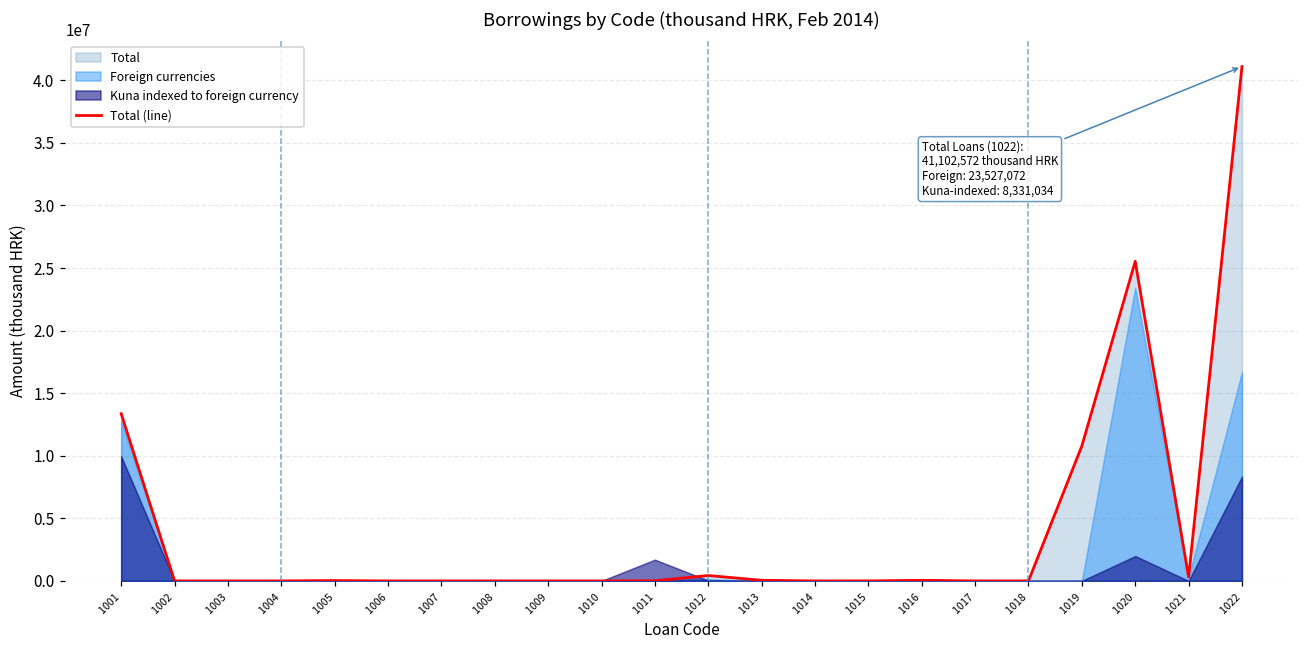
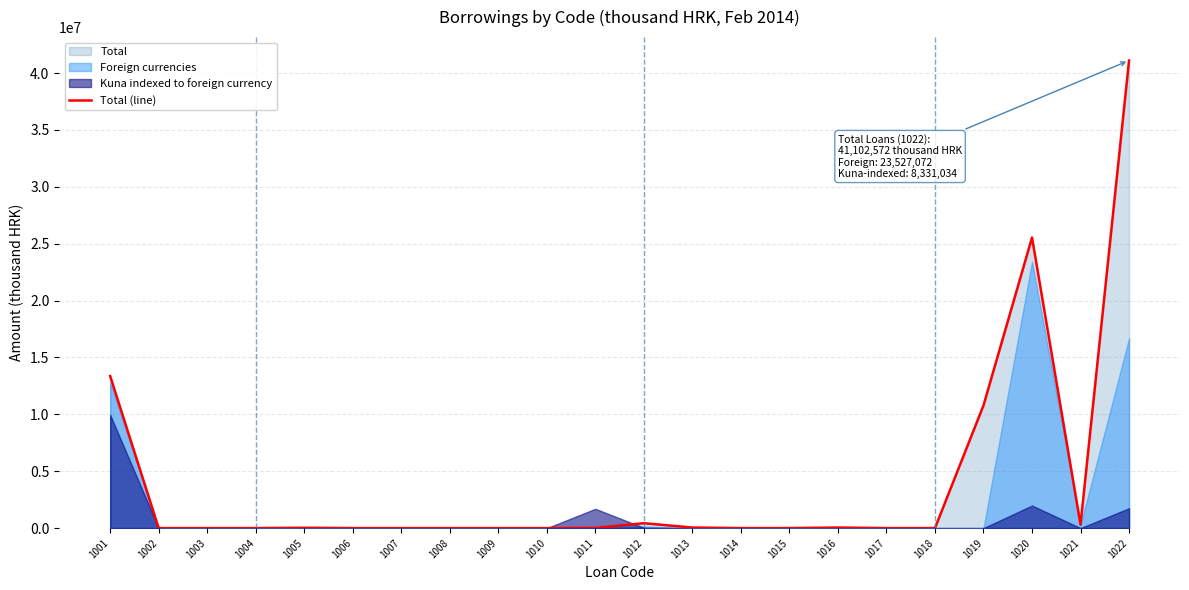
Kuna indexed to foreign currency, 1022: 8300000 -> 1700000
